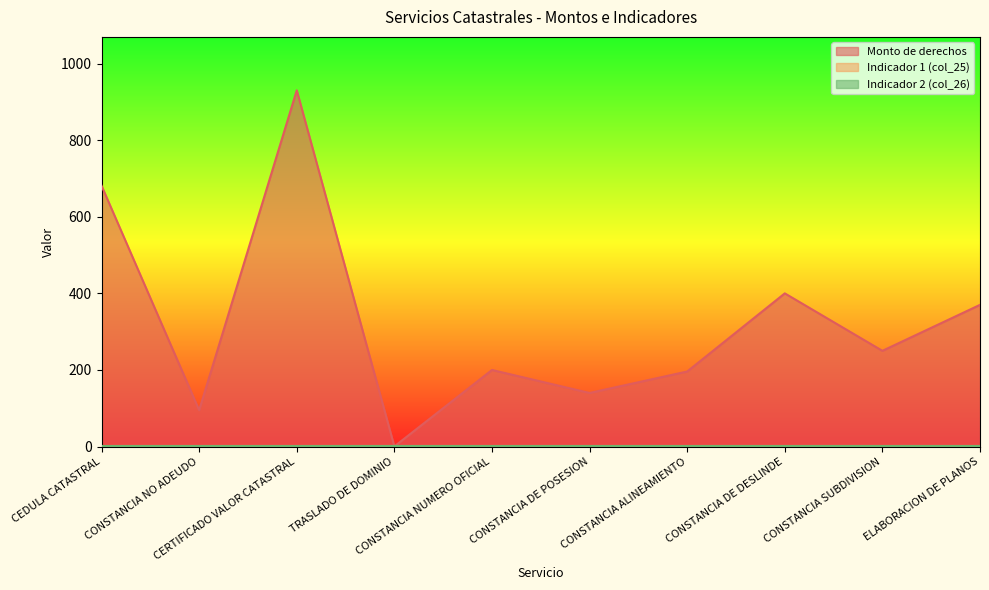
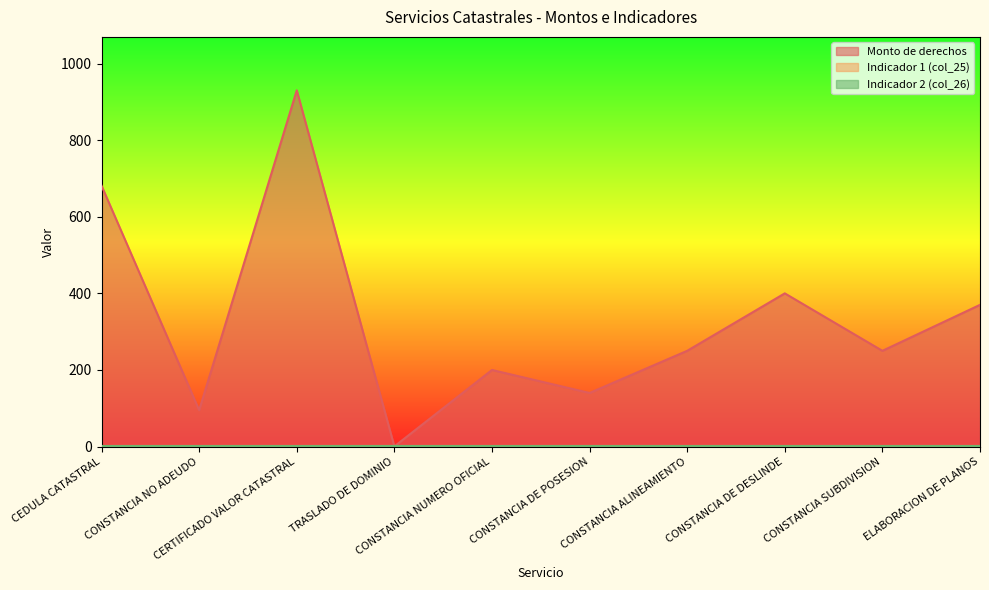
Monto de derechos, CONSTANCIA ALINEAMIENTO: 200 -> 250
